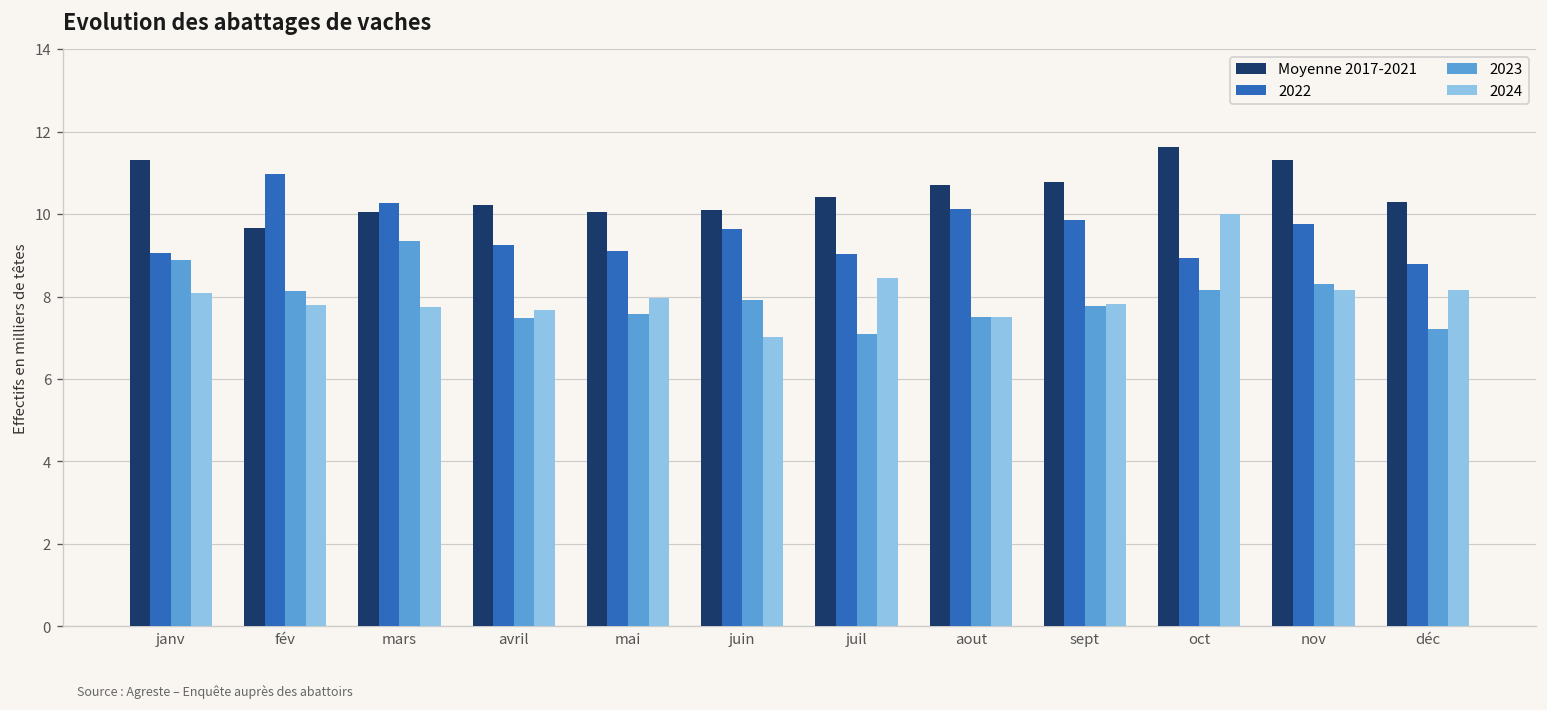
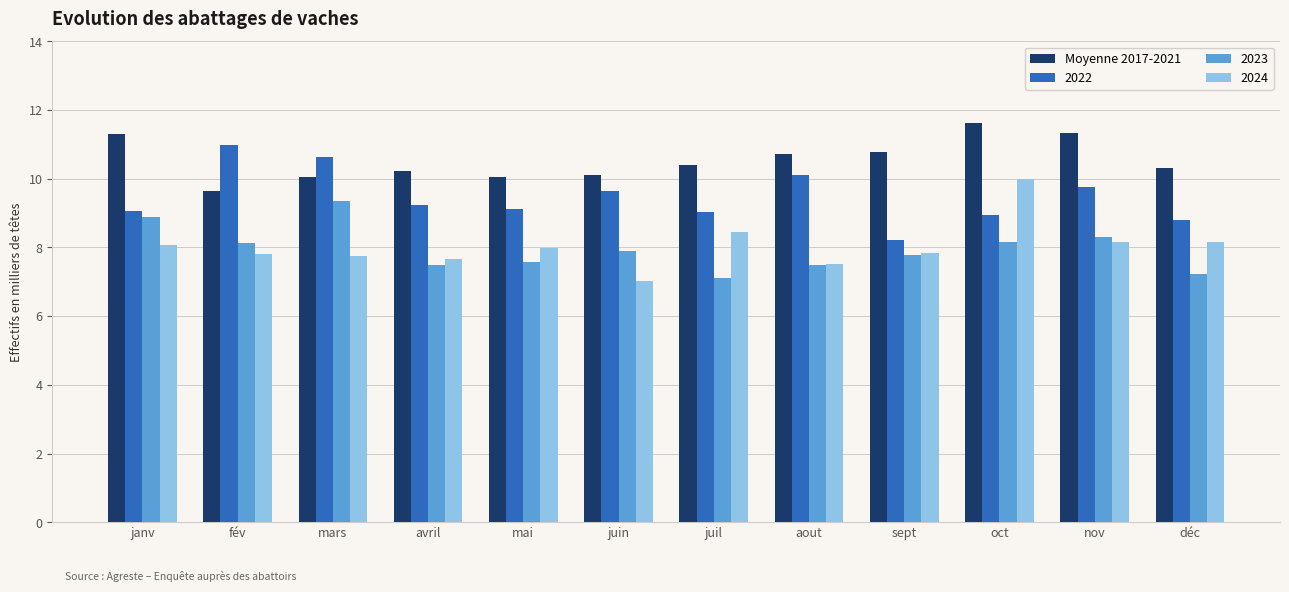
2022, mars: 10.3 -> 10.6
2022, sept: 9.9 -> 8.2
